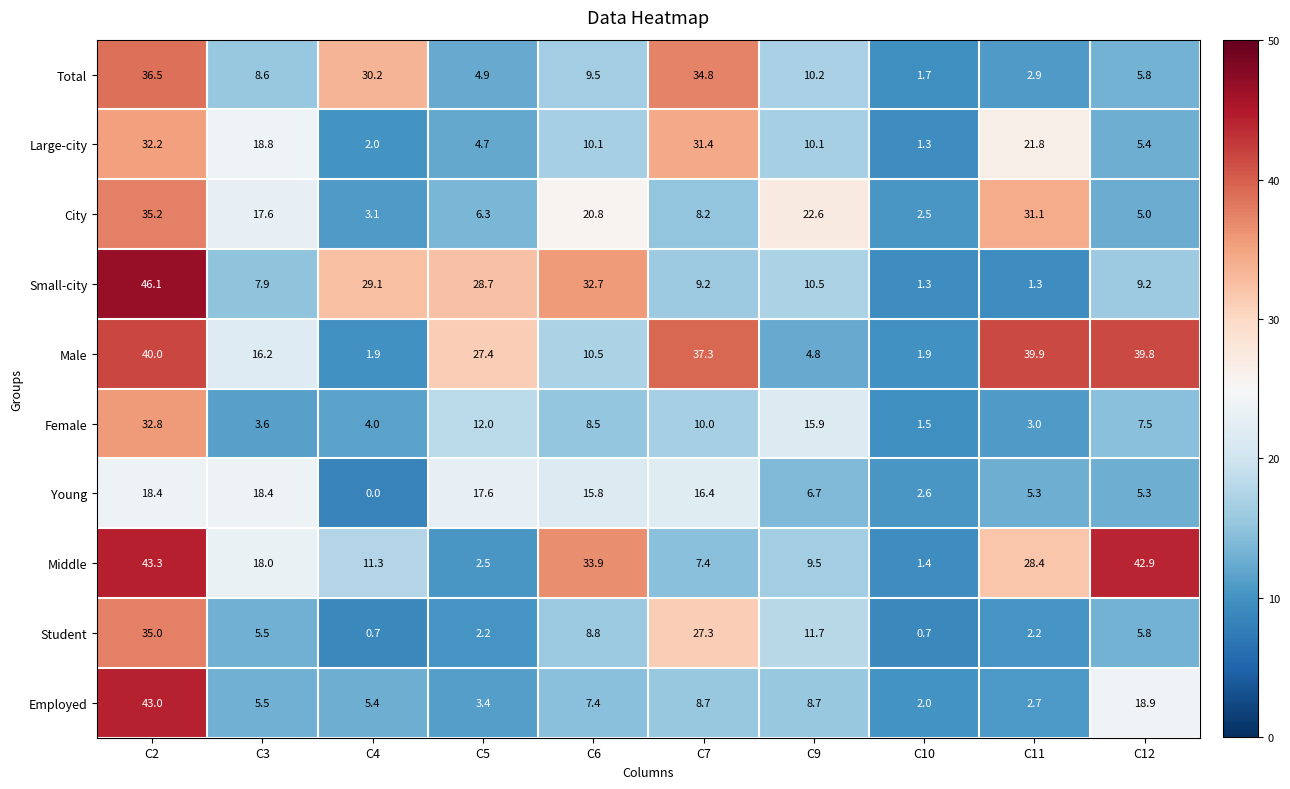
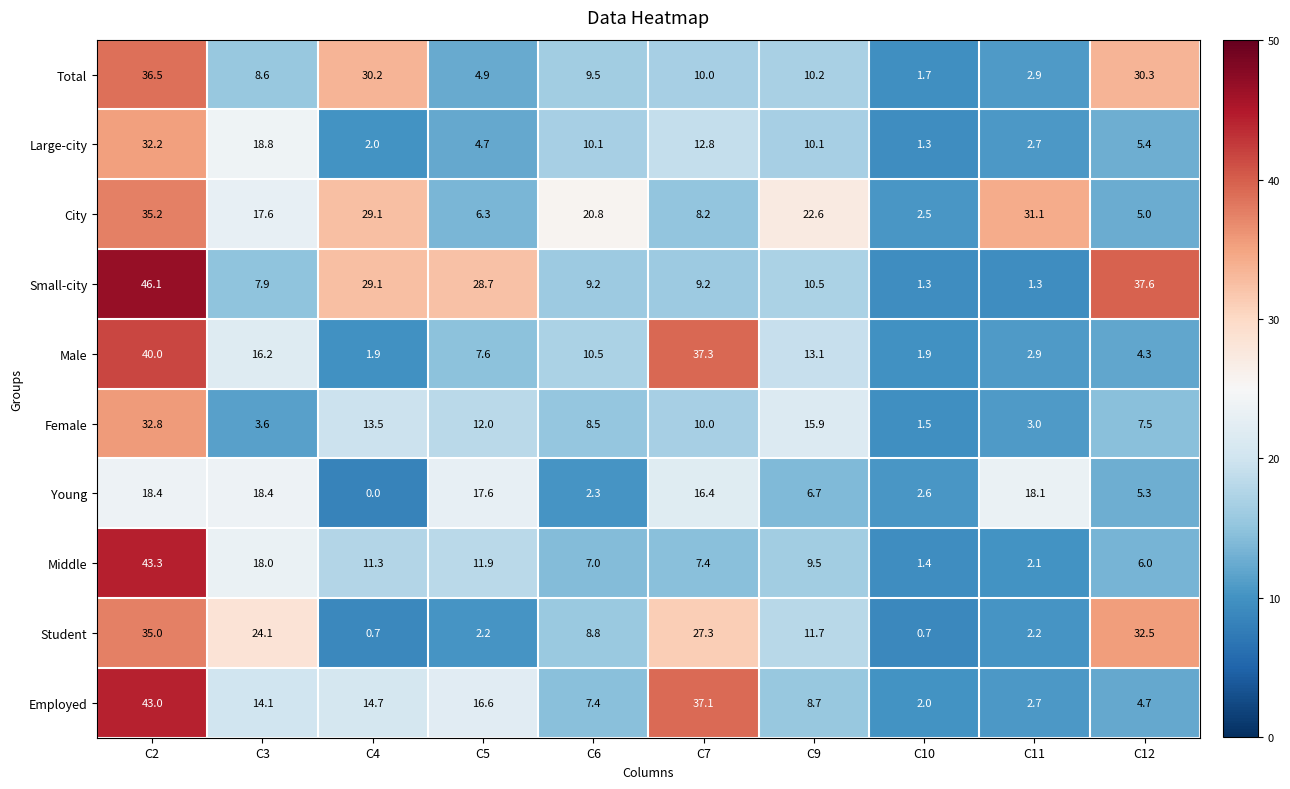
Total, C7: 34.8 -> 10.0
Total, C12: 5.8 -> 30.3
Large-city, C7: 31.4 -> 12.8
Large-city, C11: 21.8 -> 2.7
City, C4: 3.1 -> 29.1
Small-city, C6: 32.7 -> 9.2
Small-city, C12: 9.2 -> 37.6
Male, C5: 27.4 -> 7.6
Male, C9: 4.8 -> 13.1
Male, C11: 39.9 -> 2.9
Male, C12: 39.8 -> 4.3
Female, C4: 4.0 -> 13.5
Young, C6: 15.8 -> 2.3
Young, C11: 5.3 -> 18.1
Middle, C5: 2.5 -> 11.9
Middle, C6: 33.9 -> 7.0
Middle, C11: 28.4 -> 2.1
Middle, C12: 42.9 -> 6.0
Student, C3: 5.5 -> 24.1
Student, C12: 5.8 -> 32.5
Employed, C3: 5.5 -> 14.1
Employed, C4: 5.4 -> 14.7
Employed, C5: 3.4 -> 16.6
Employed, C7: 8.7 -> 37.1
Employed, C12: 18.9 -> 4.7
